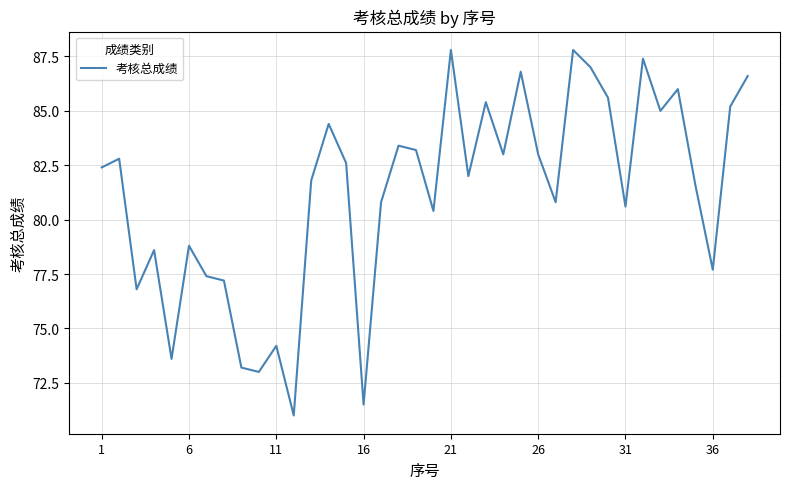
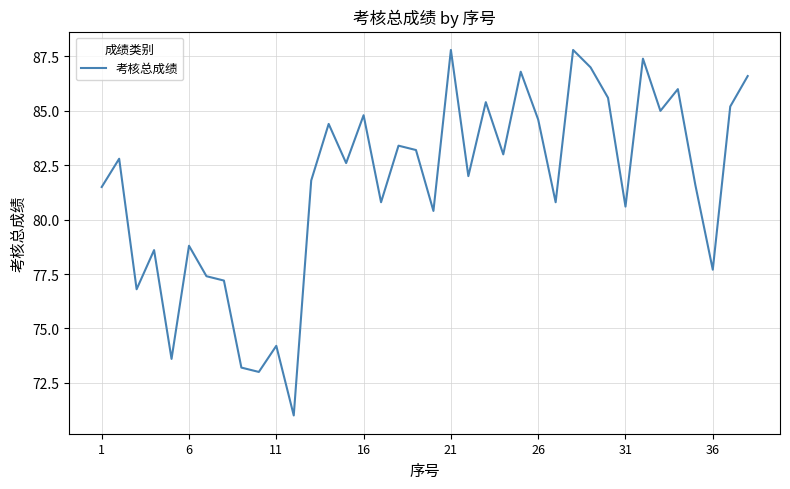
1: 82.4 -> 81.5
16: 71.5 -> 84.8
26: 83.0 -> 84.6
